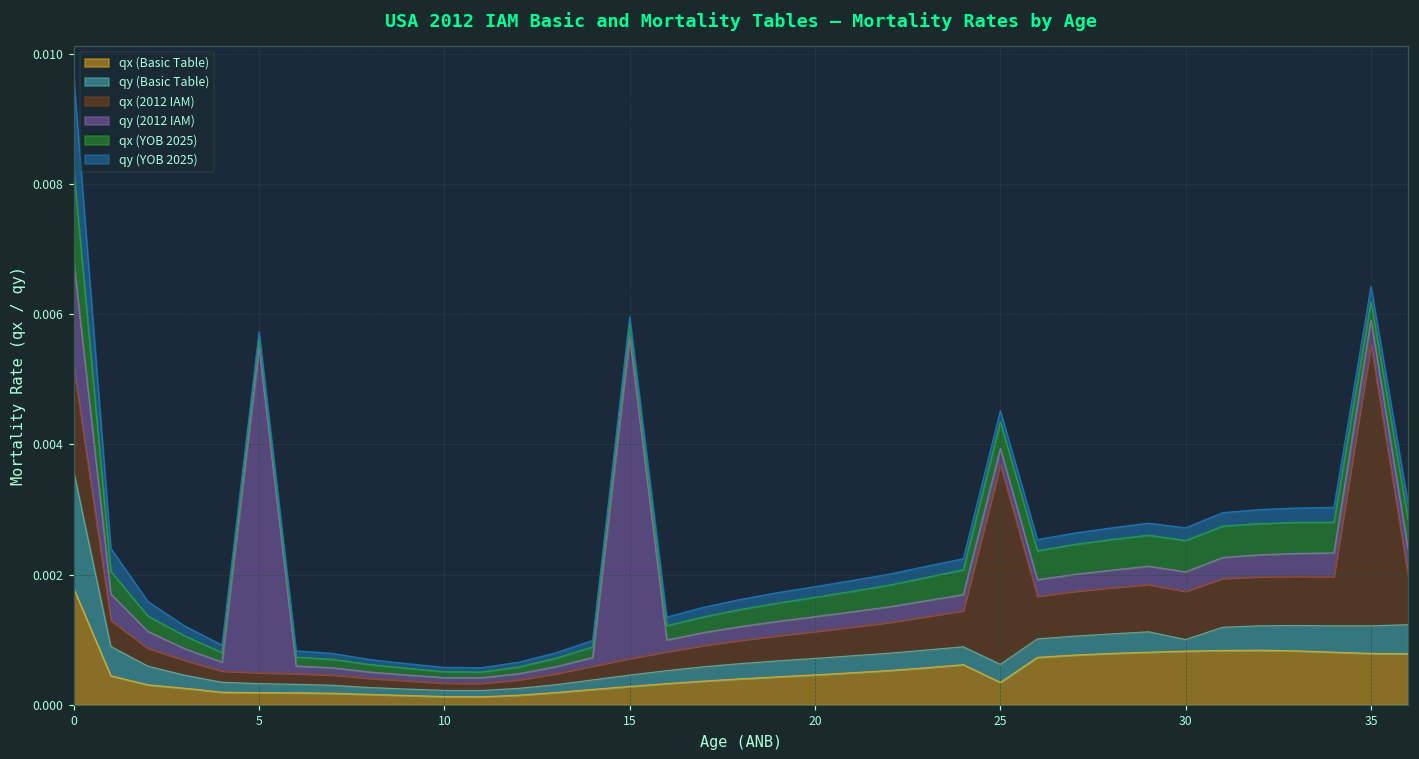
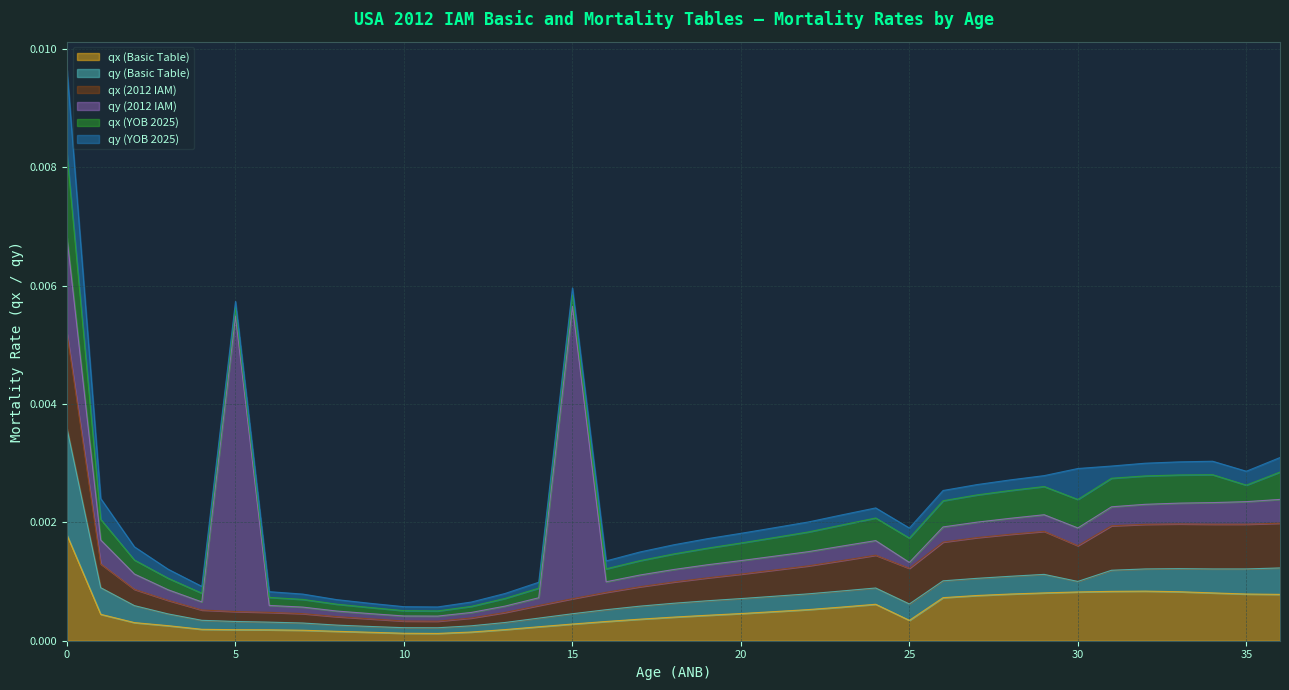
qx (2012 IAM), 25: 0.0031 -> 0.0006
qy (2012 IAM), 25: 0.0003 -> 0.0001
qx (2012 IAM), 30: 0.0007 -> 0.0006
qy (YOB 2025), 30: 0.0002 -> 0.0005
qx (2012 IAM), 35: 0.0043 -> 0.0008
